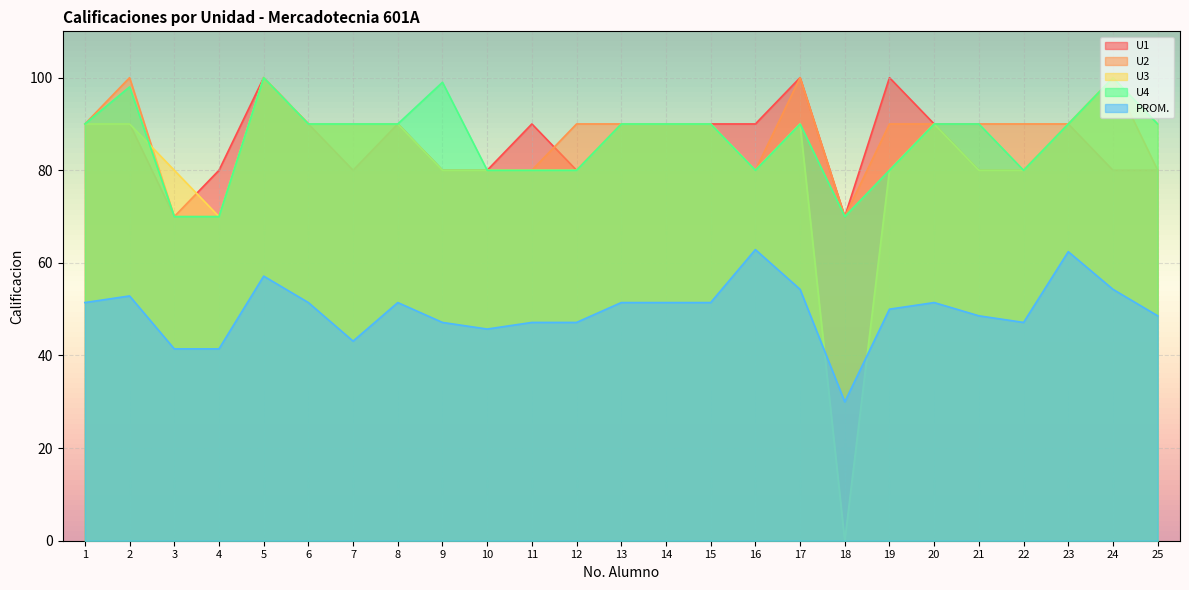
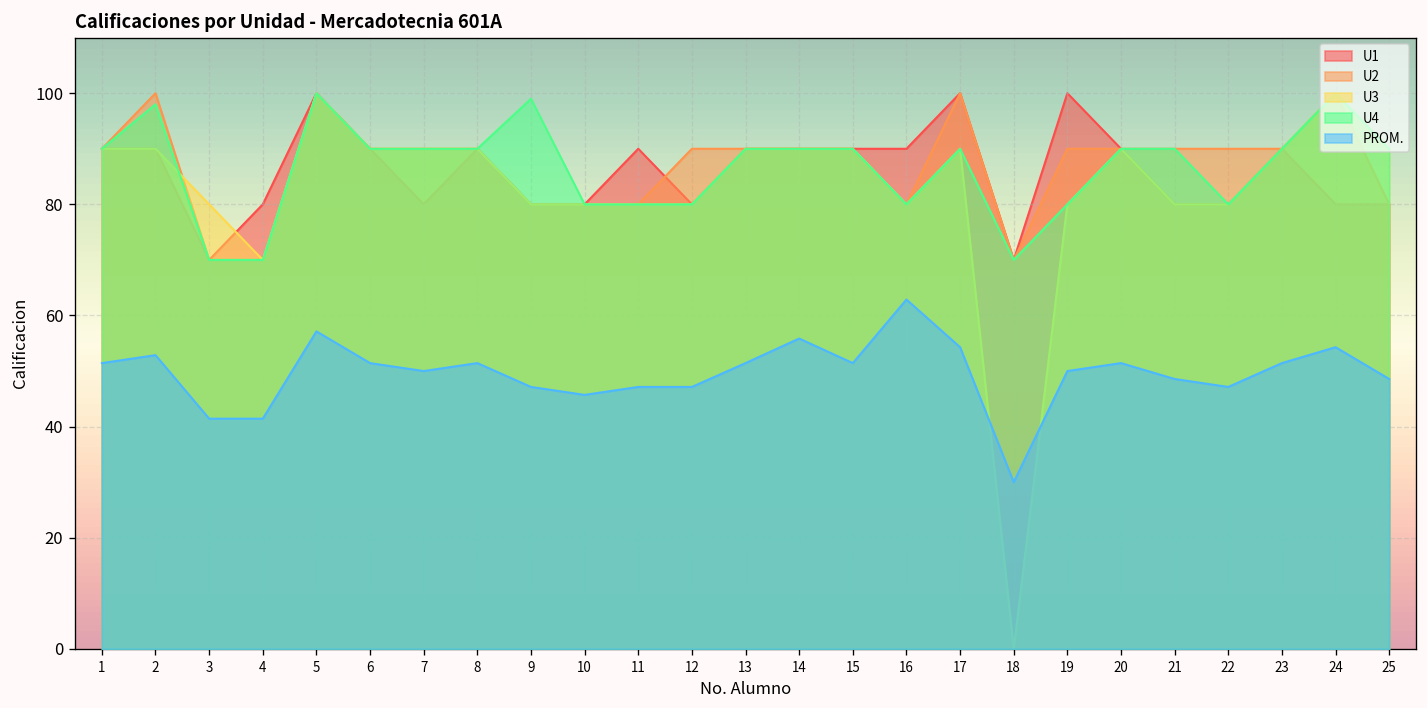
PROM., 7: 43 -> 50
PROM., 14: 51 -> 56
PROM., 23: 62 -> 51
